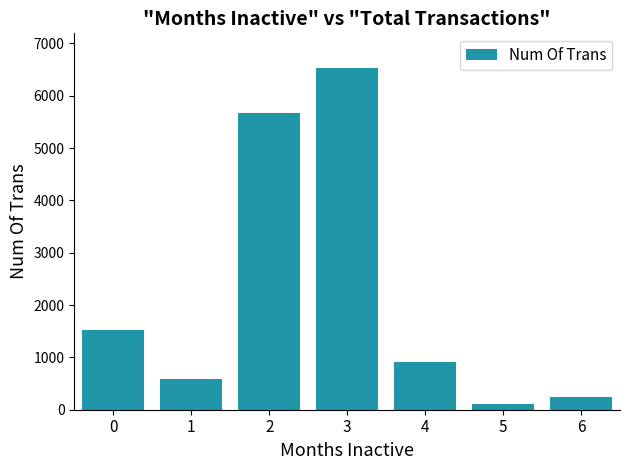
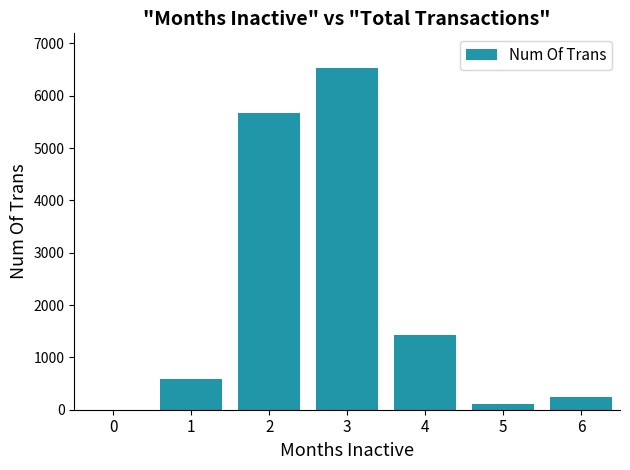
0: 1500 -> 0
4: 900 -> 1400
